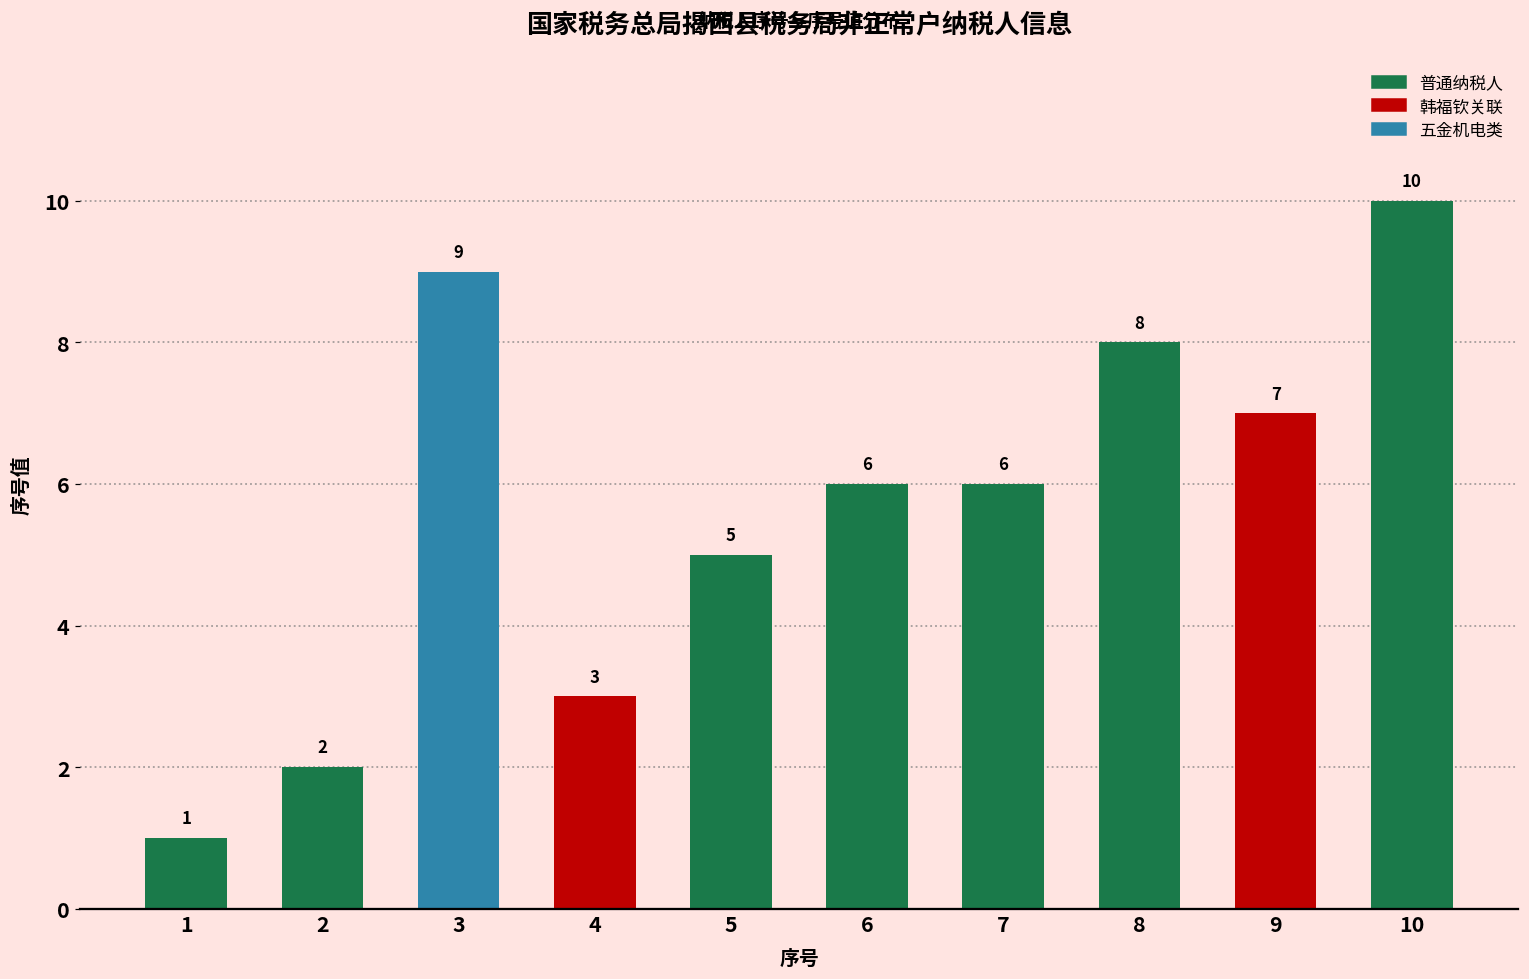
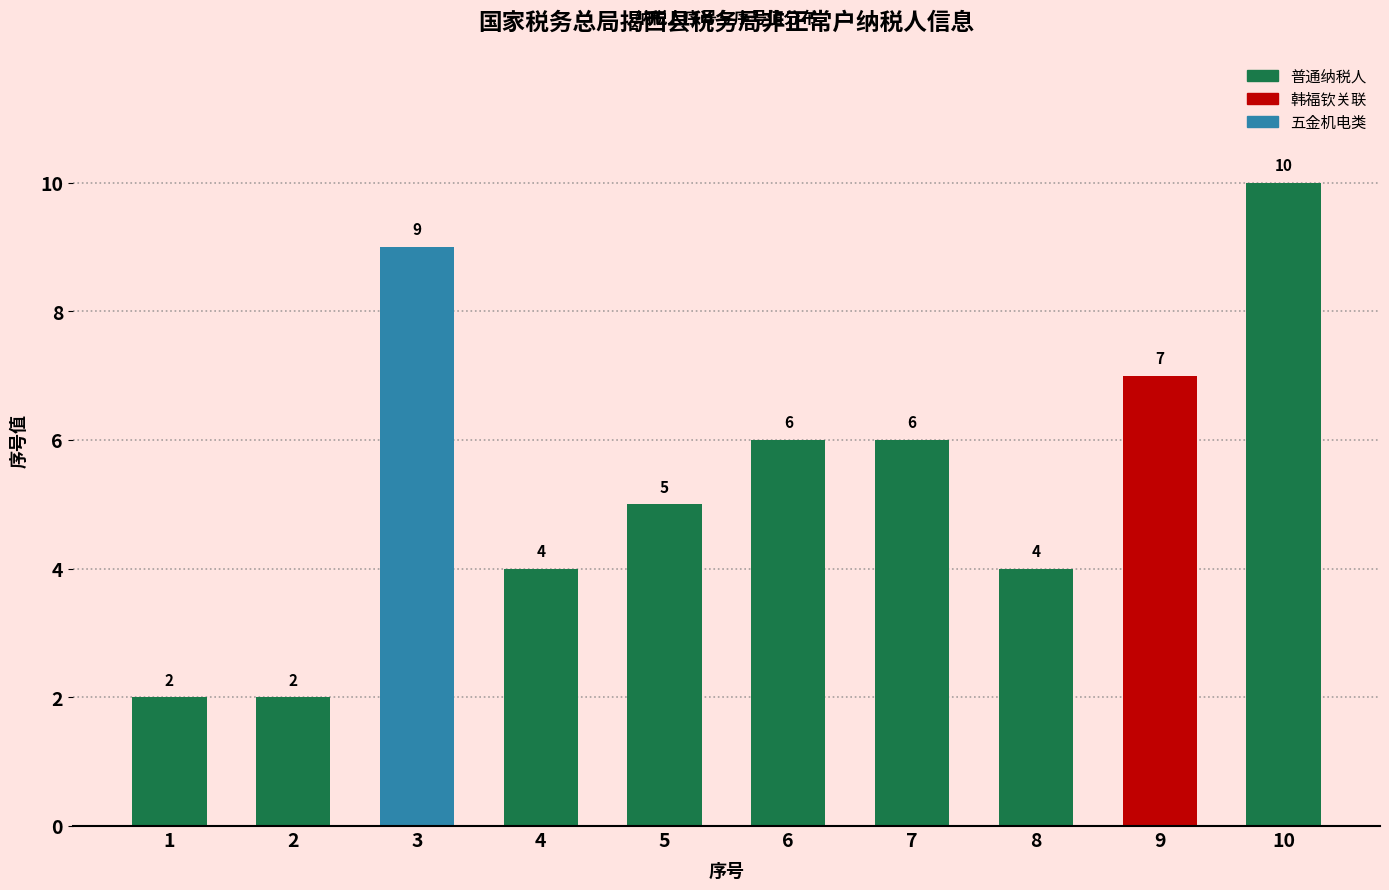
1: 1 -> 2
4: 3 -> 4
8: 8 -> 4
